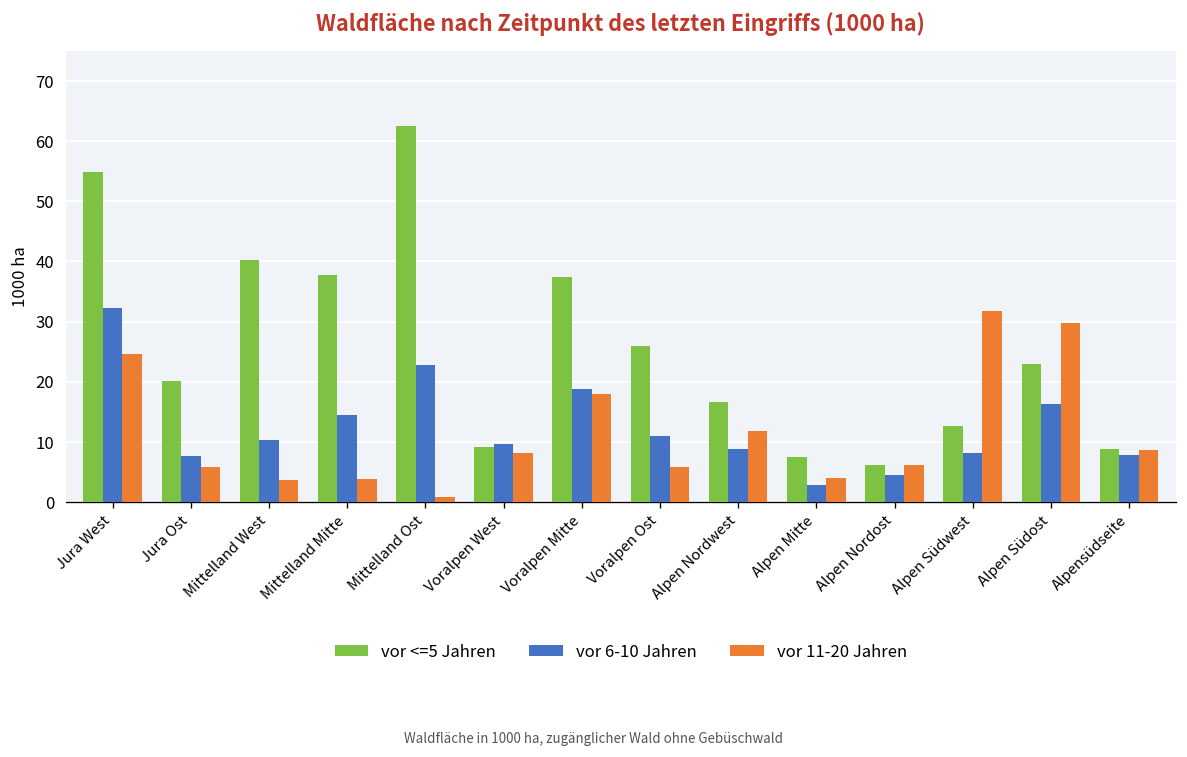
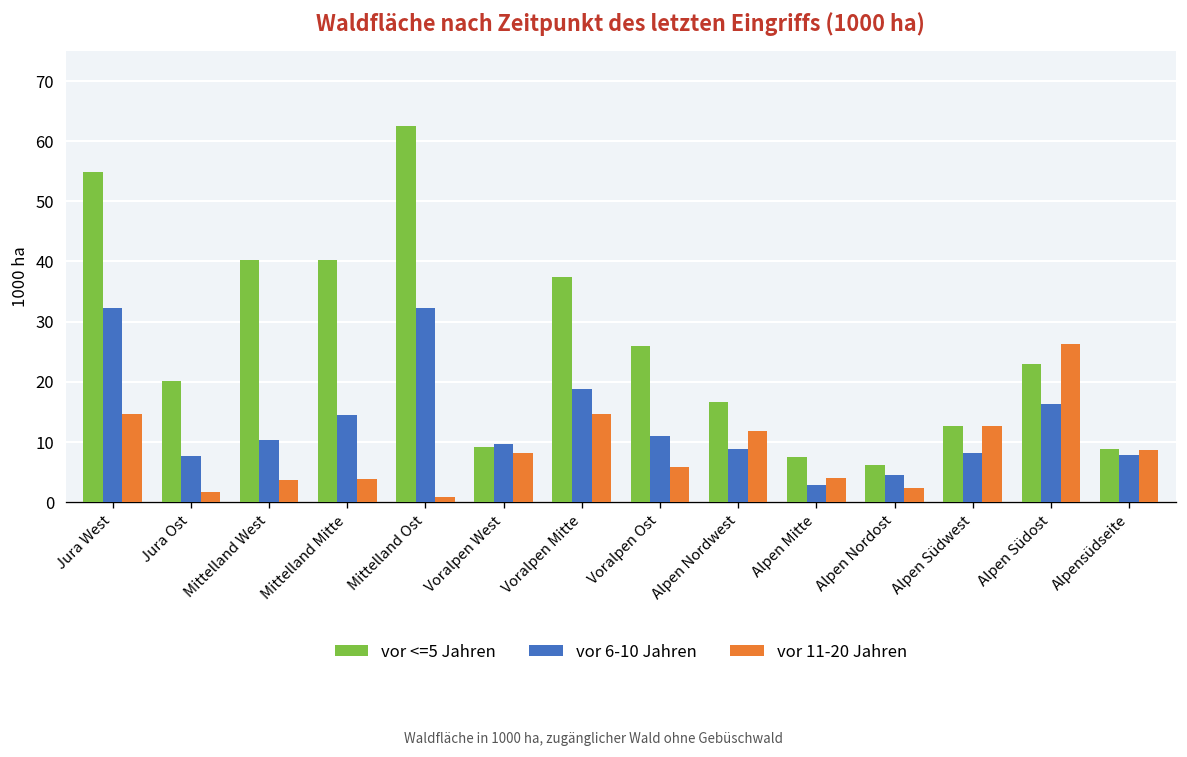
vor 11-20 Jahren, Jura West: 25 -> 15
vor 11-20 Jahren, Jura Ost: 6 -> 2
vor <=5 Jahren, Mittelland Mitte: 38 -> 40
vor 6-10 Jahren, Mittelland Ost: 23 -> 32
vor 11-20 Jahren, Voralpen Mitte: 18 -> 15
vor 11-20 Jahren, Alpen Nordost: 6 -> 2
vor 11-20 Jahren, Alpen Südwest: 32 -> 13
vor 11-20 Jahren, Alpen Südost: 30 -> 26
